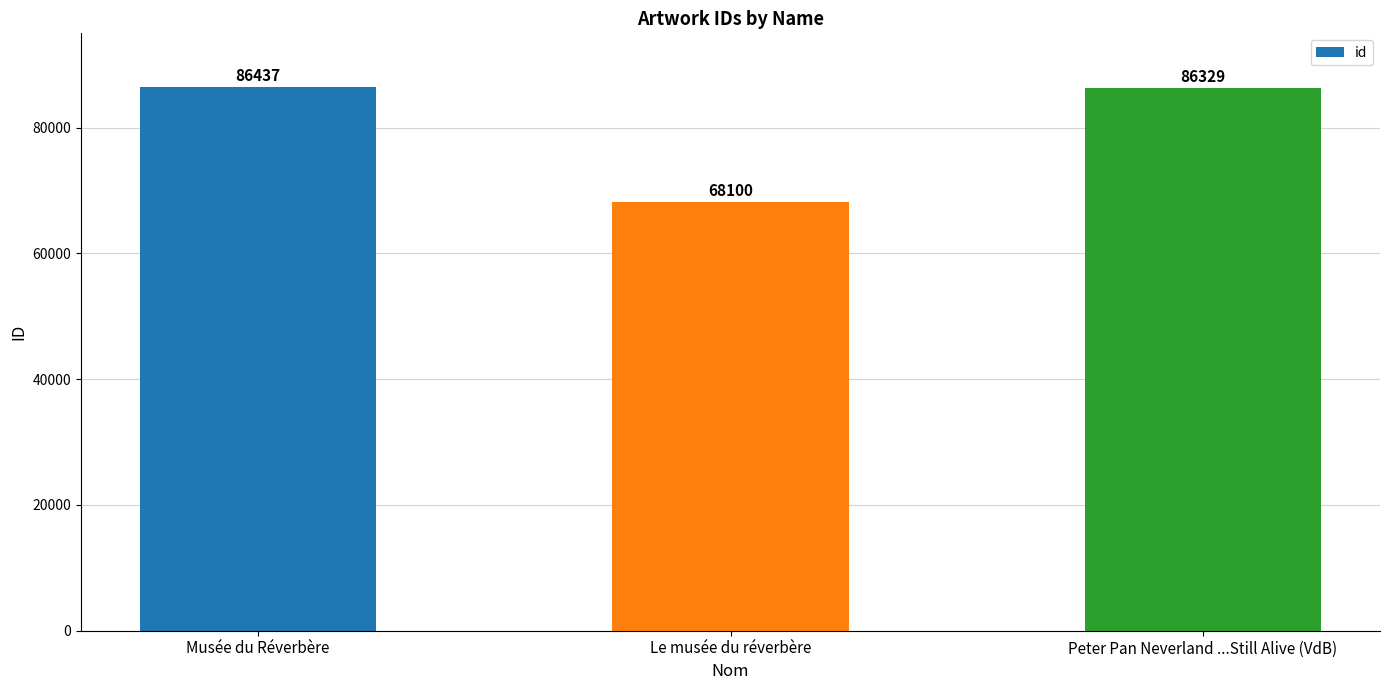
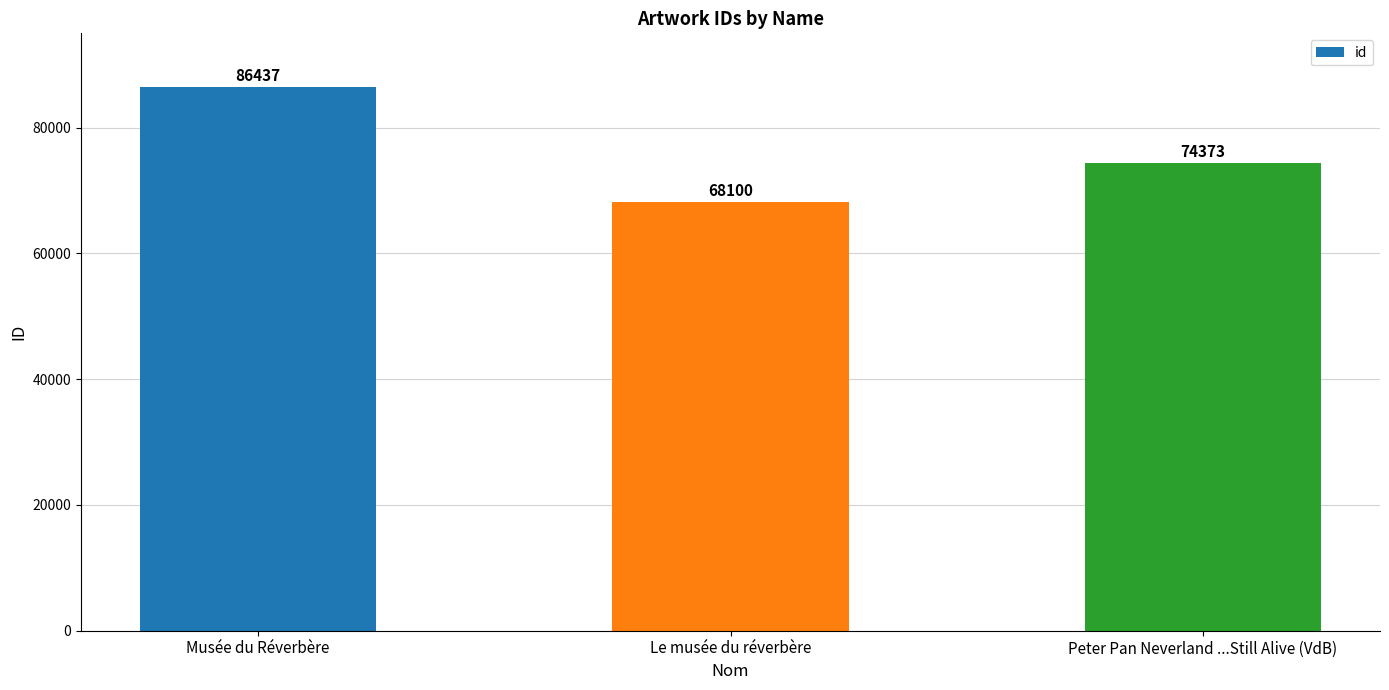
Peter Pan Neverland ...Still Alive (VdB): 86329 -> 74373
